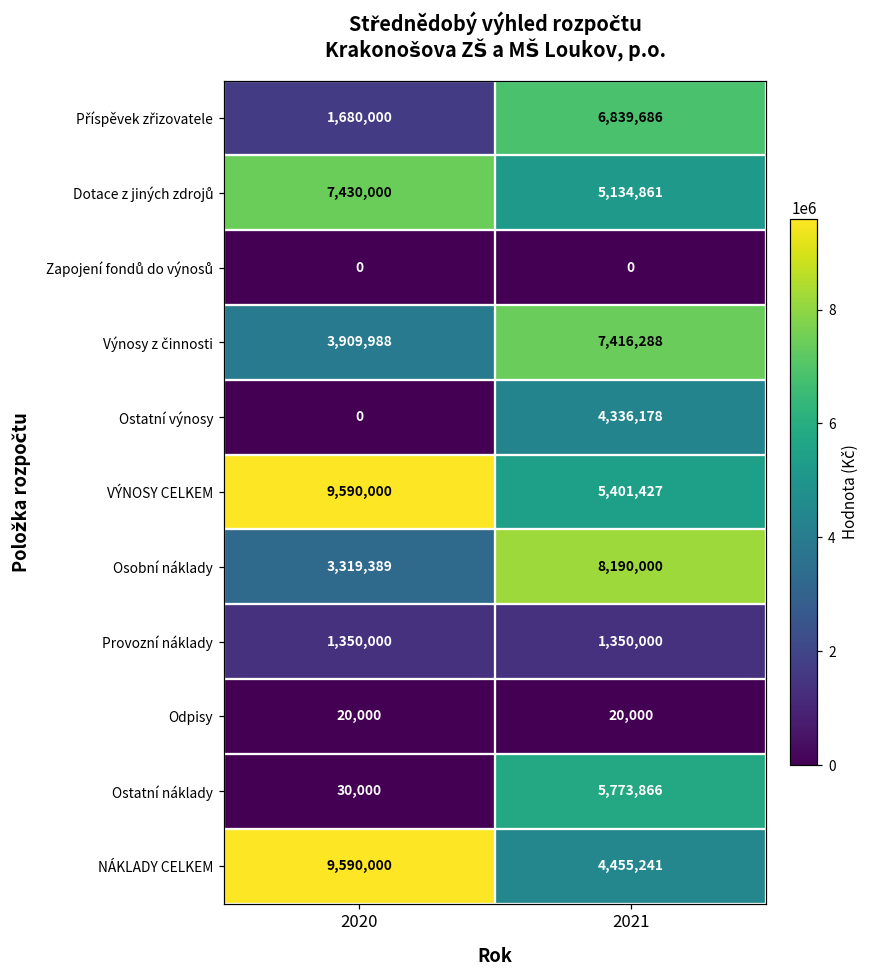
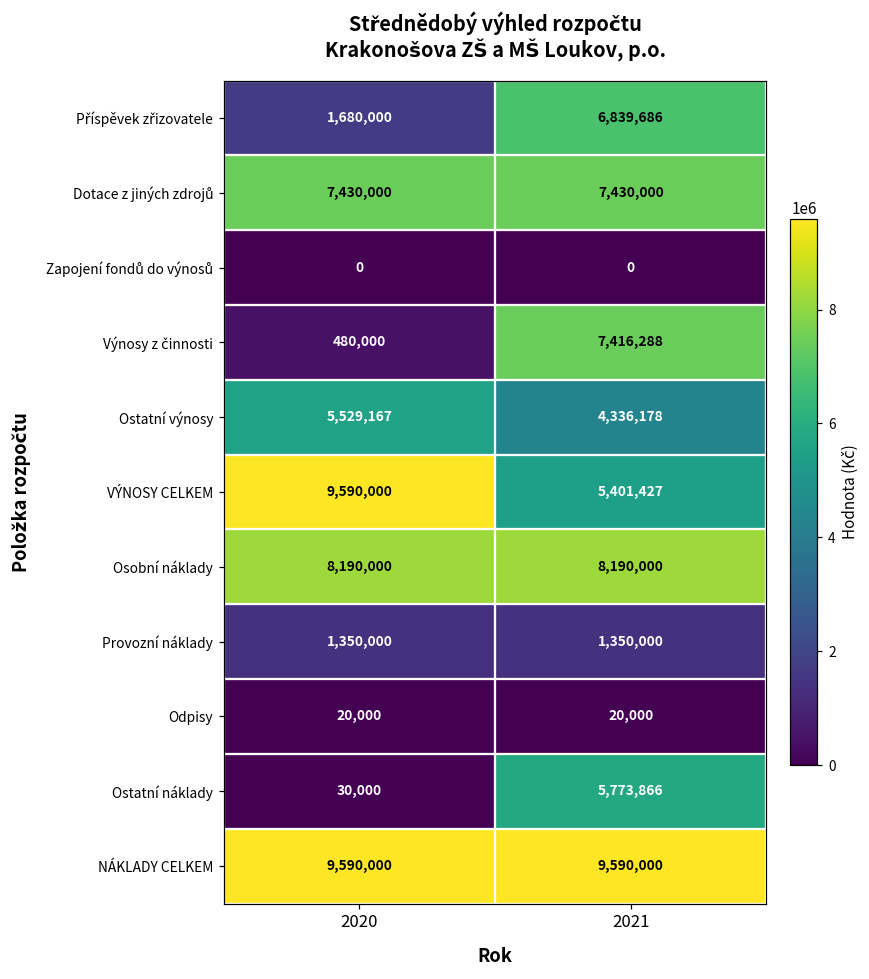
Dotace z jiných zdrojů, 2021: 5,134,861 -> 7,430,000
Výnosy z činnosti, 2020: 3,909,988 -> 480,000
Ostatní výnosy, 2020: 0 -> 5,529,167
Osobní náklady, 2020: 3,319,389 -> 8,190,000
NÁKLADY CELKEM, 2021: 4,455,241 -> 9,590,000
